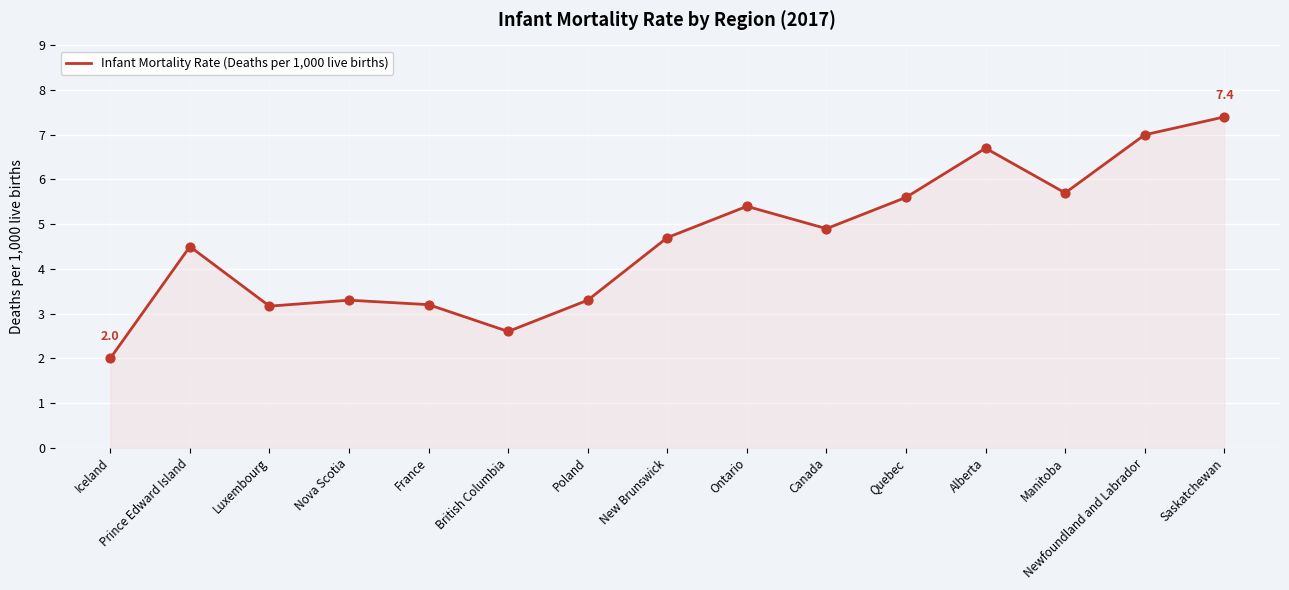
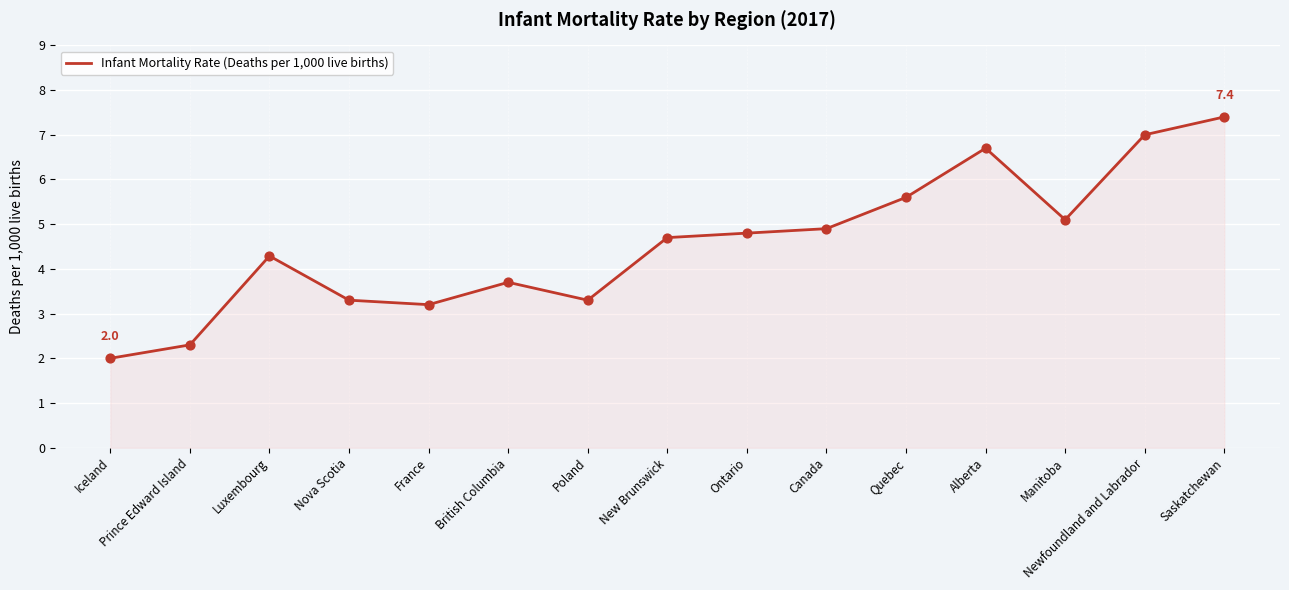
Prince Edward Island: 4.5 -> 2.3
Luxembourg: 3.2 -> 4.3
British Columbia: 2.6 -> 3.7
Ontario: 5.4 -> 4.8
Manitoba: 5.7 -> 5.1
